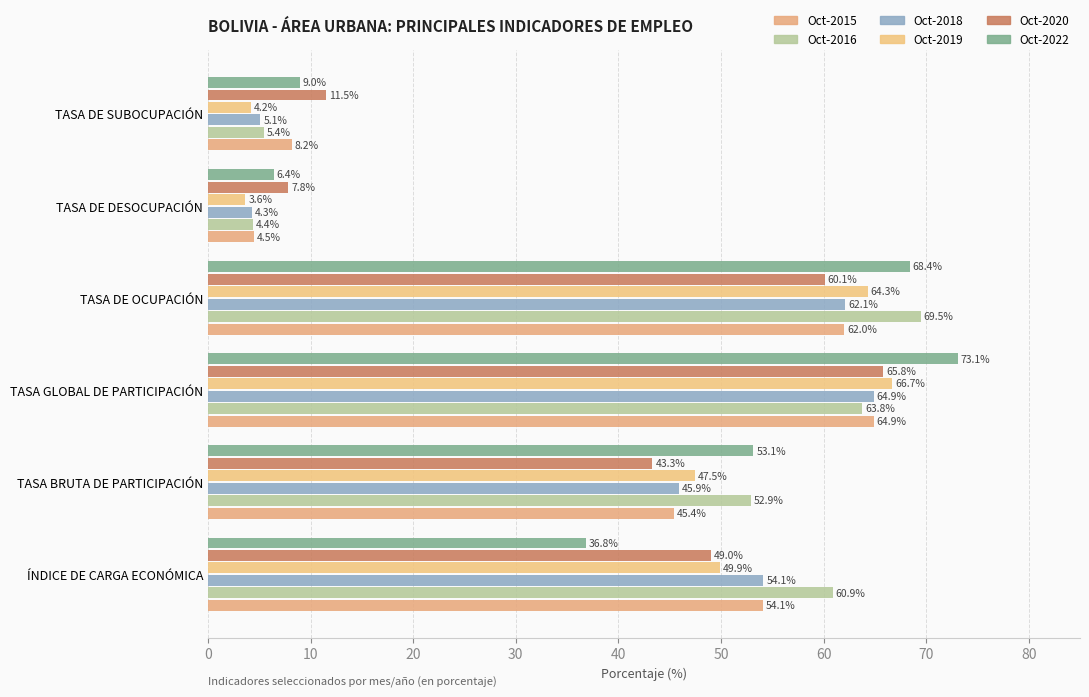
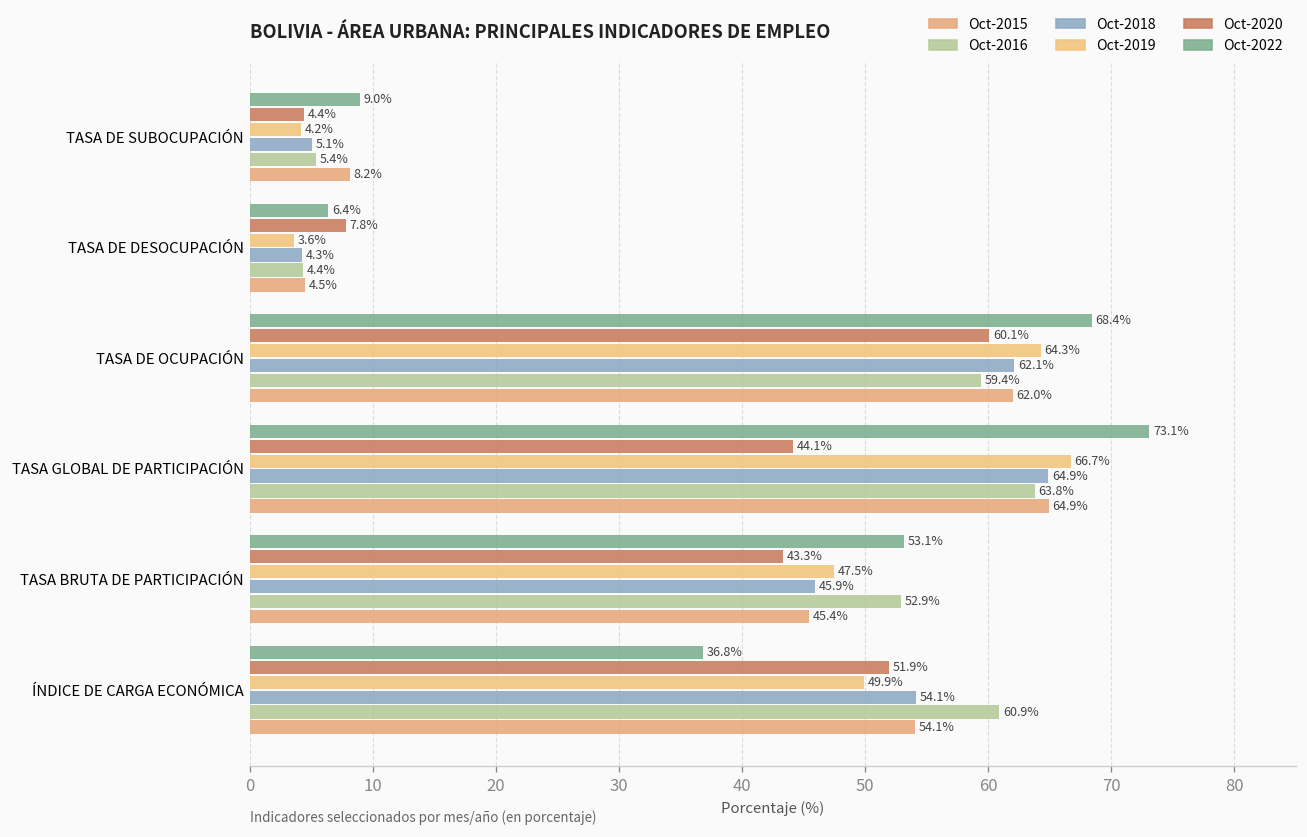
Oct-2020, TASA DE SUBOCUPACIÓN: 11.5% -> 4.4%
Oct-2016, TASA DE OCUPACIÓN: 69.5% -> 59.4%
Oct-2020, TASA GLOBAL DE PARTICIPACIÓN: 65.8% -> 44.1%
Oct-2020, ÍNDICE DE CARGA ECONÓMICA: 49.0% -> 51.9%
